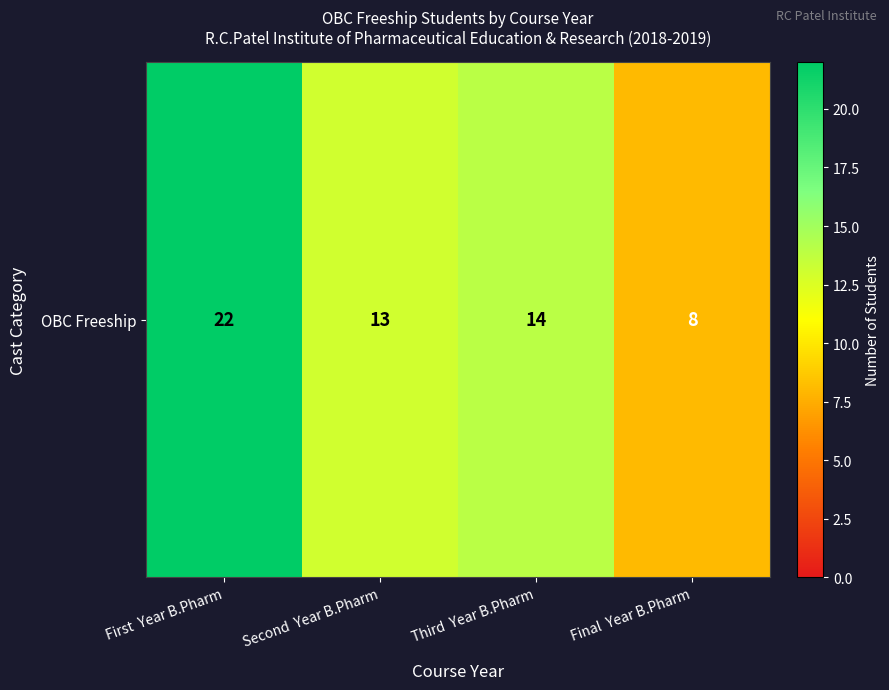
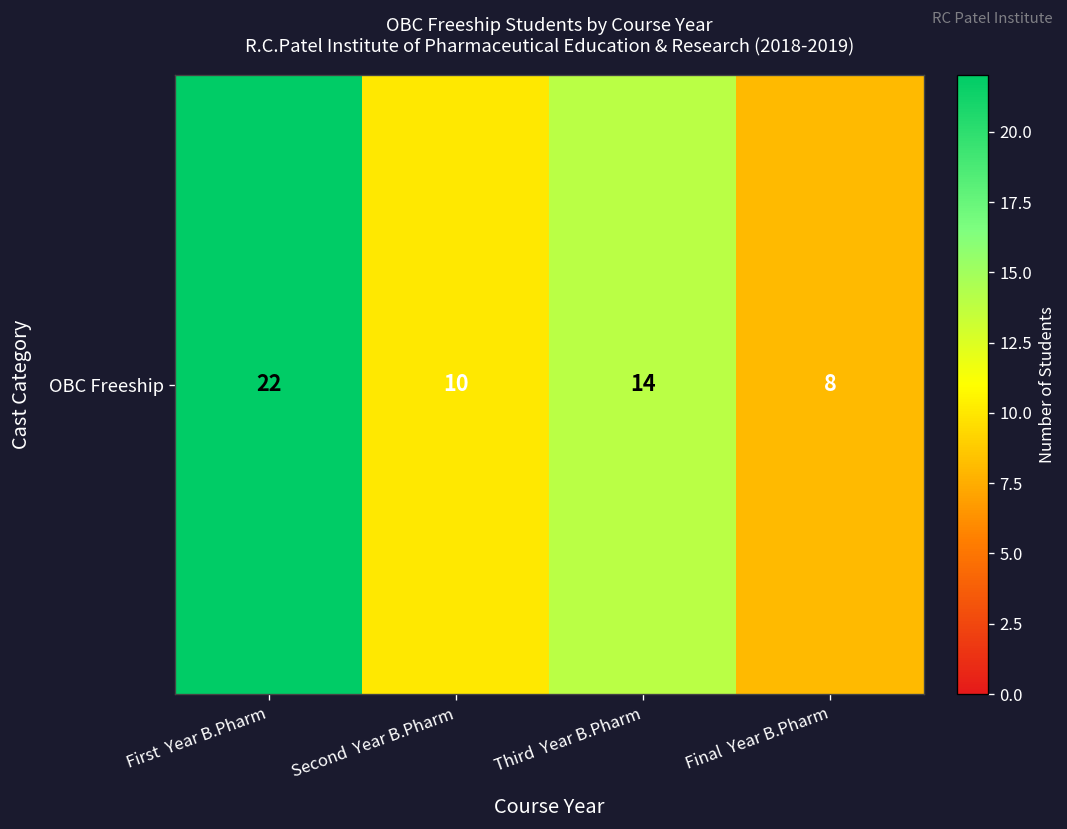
OBC Freeship, Second Year B.Pharm: 13 -> 10
